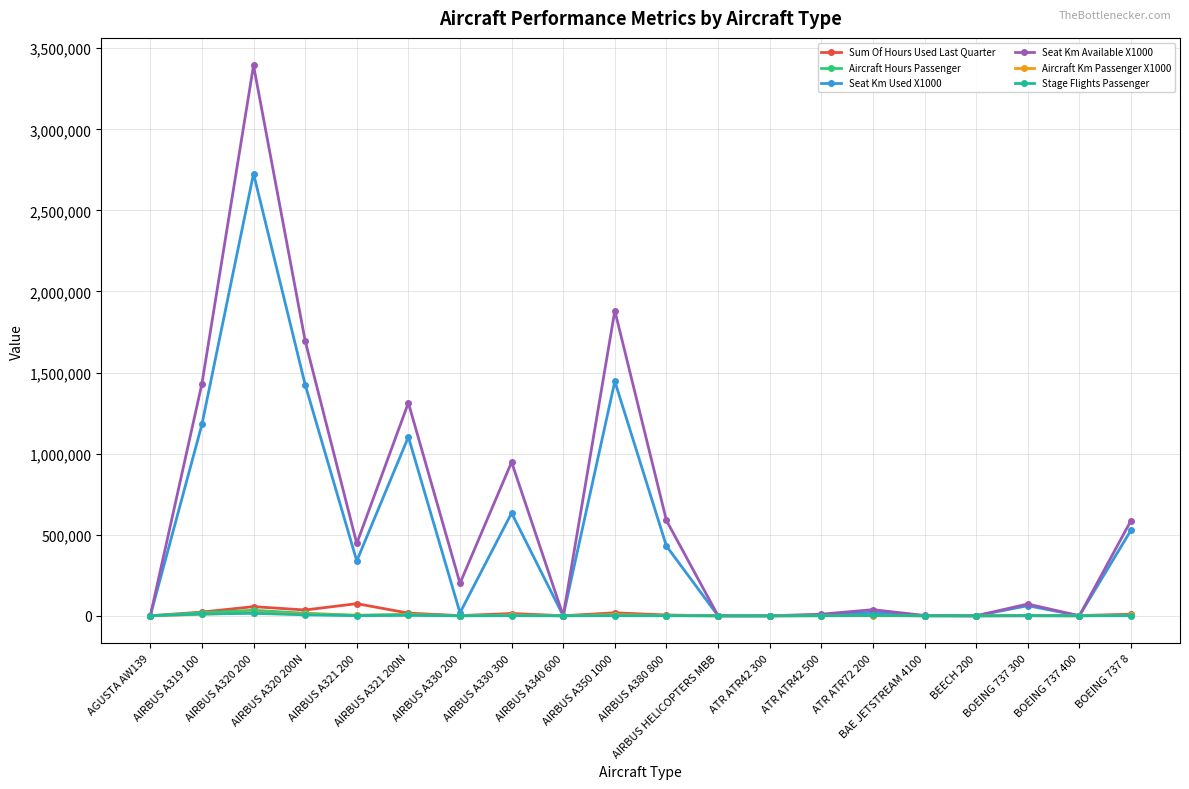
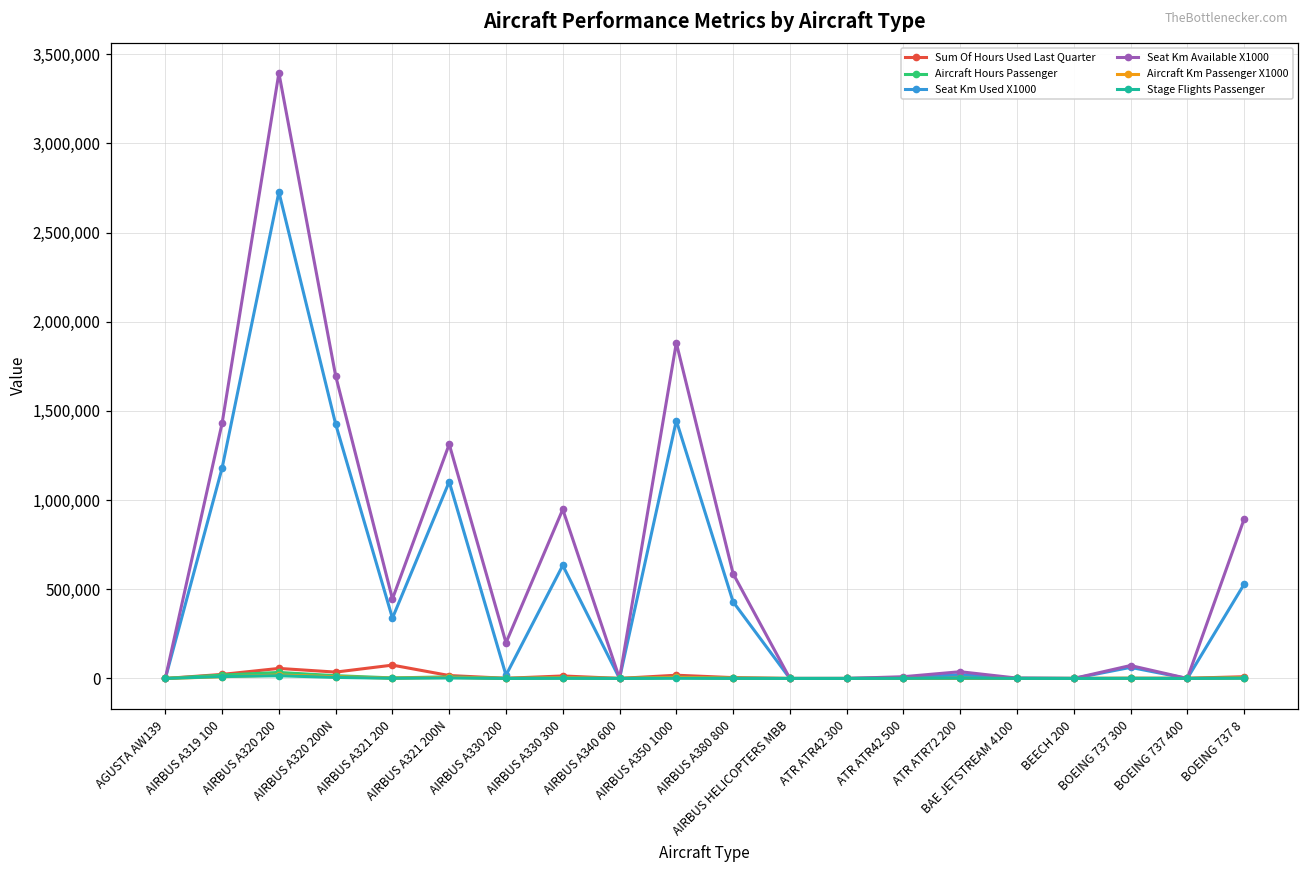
Seat Km Available X1000, BOEING 737 8: 590,000 -> 890,000
